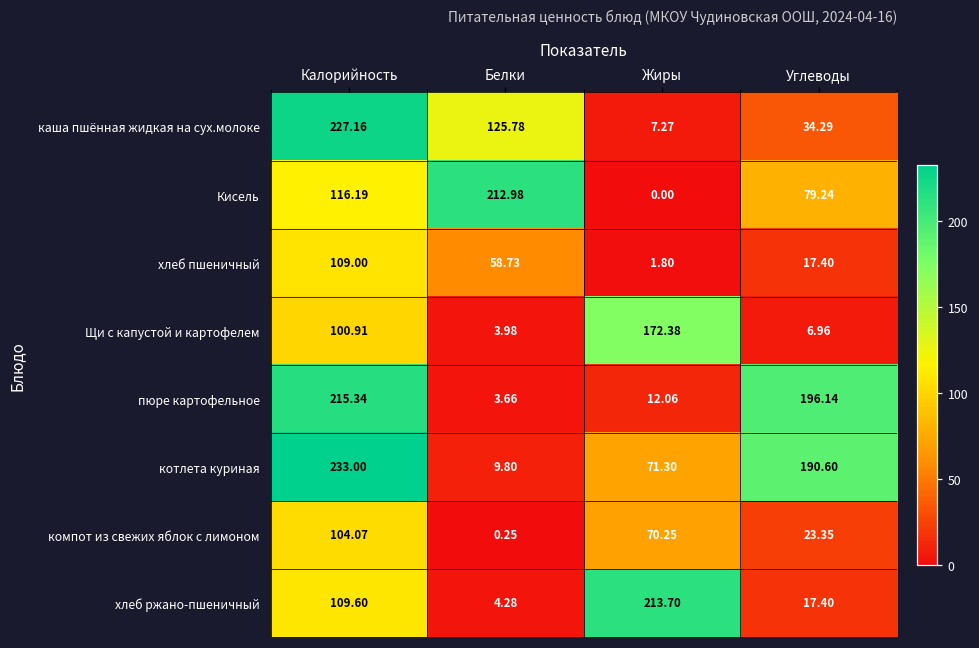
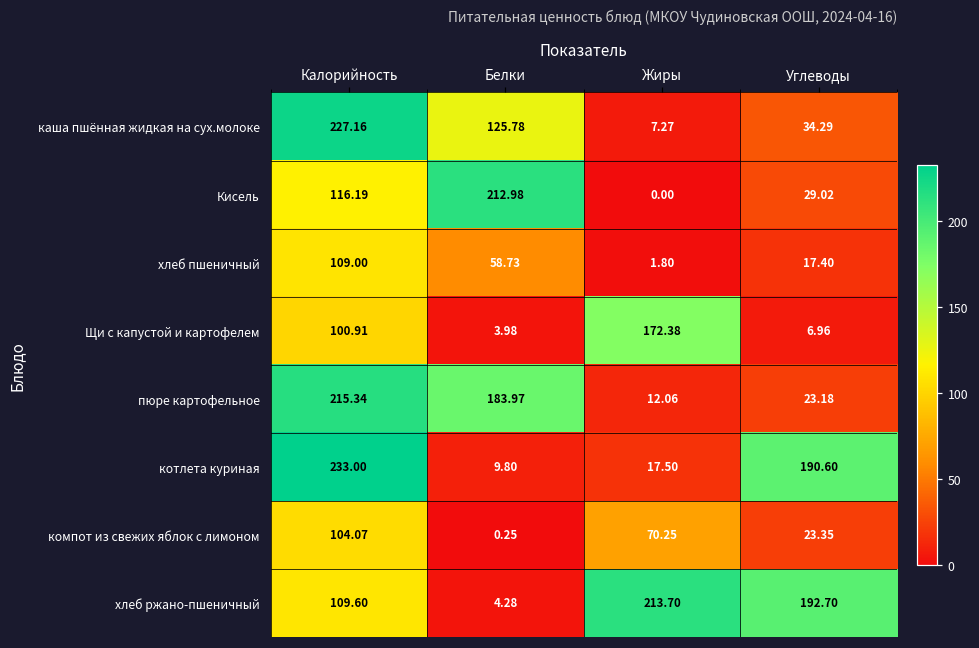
Кисель, Углеводы: 79.24 -> 29.02
пюре картофельное, Белки: 3.66 -> 183.97
пюре картофельное, Углеводы: 196.14 -> 23.18
котлета куриная, Жиры: 71.30 -> 17.50
хлеб ржано-пшеничный, Углеводы: 17.40 -> 192.70
